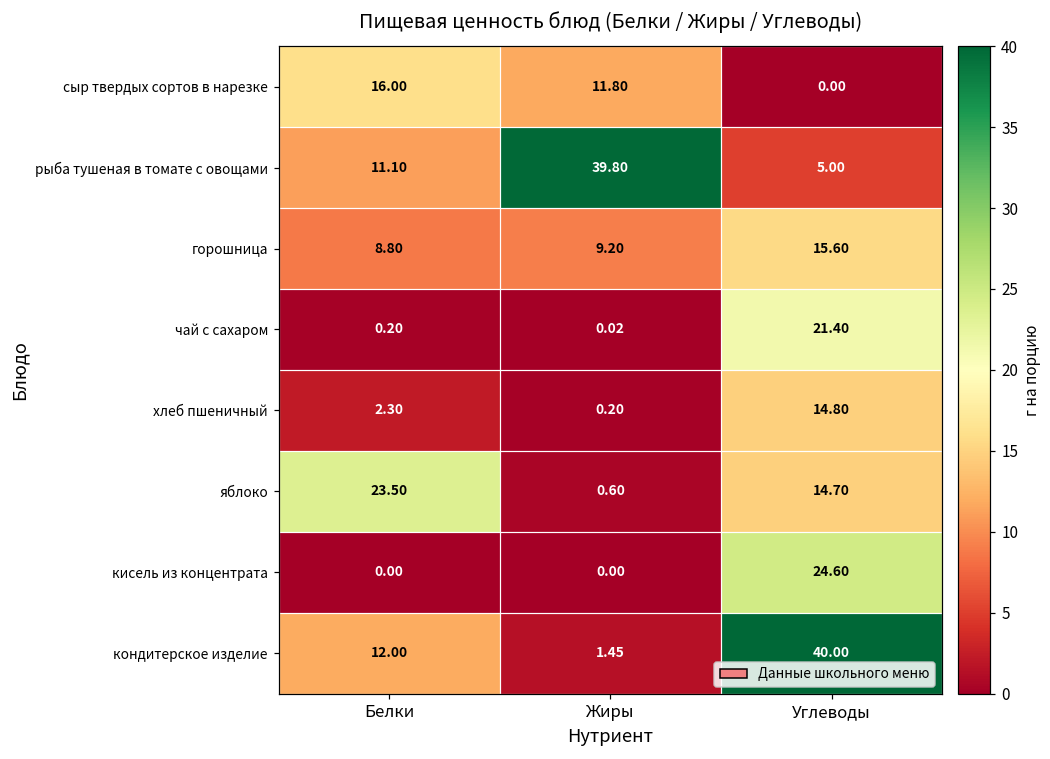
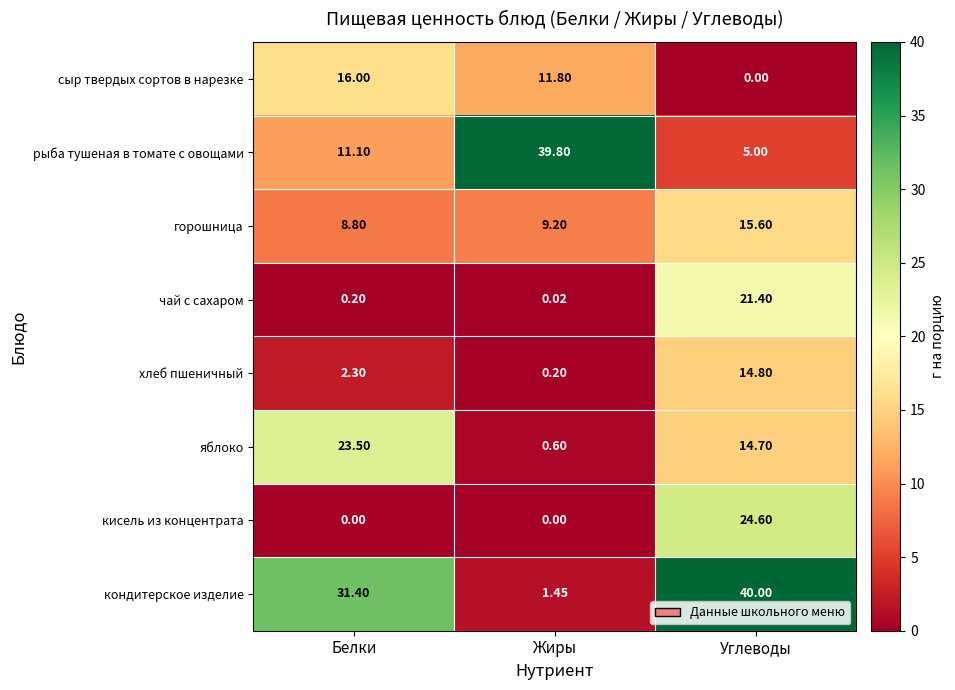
кондитерское изделие, Белки: 12.00 -> 31.40
